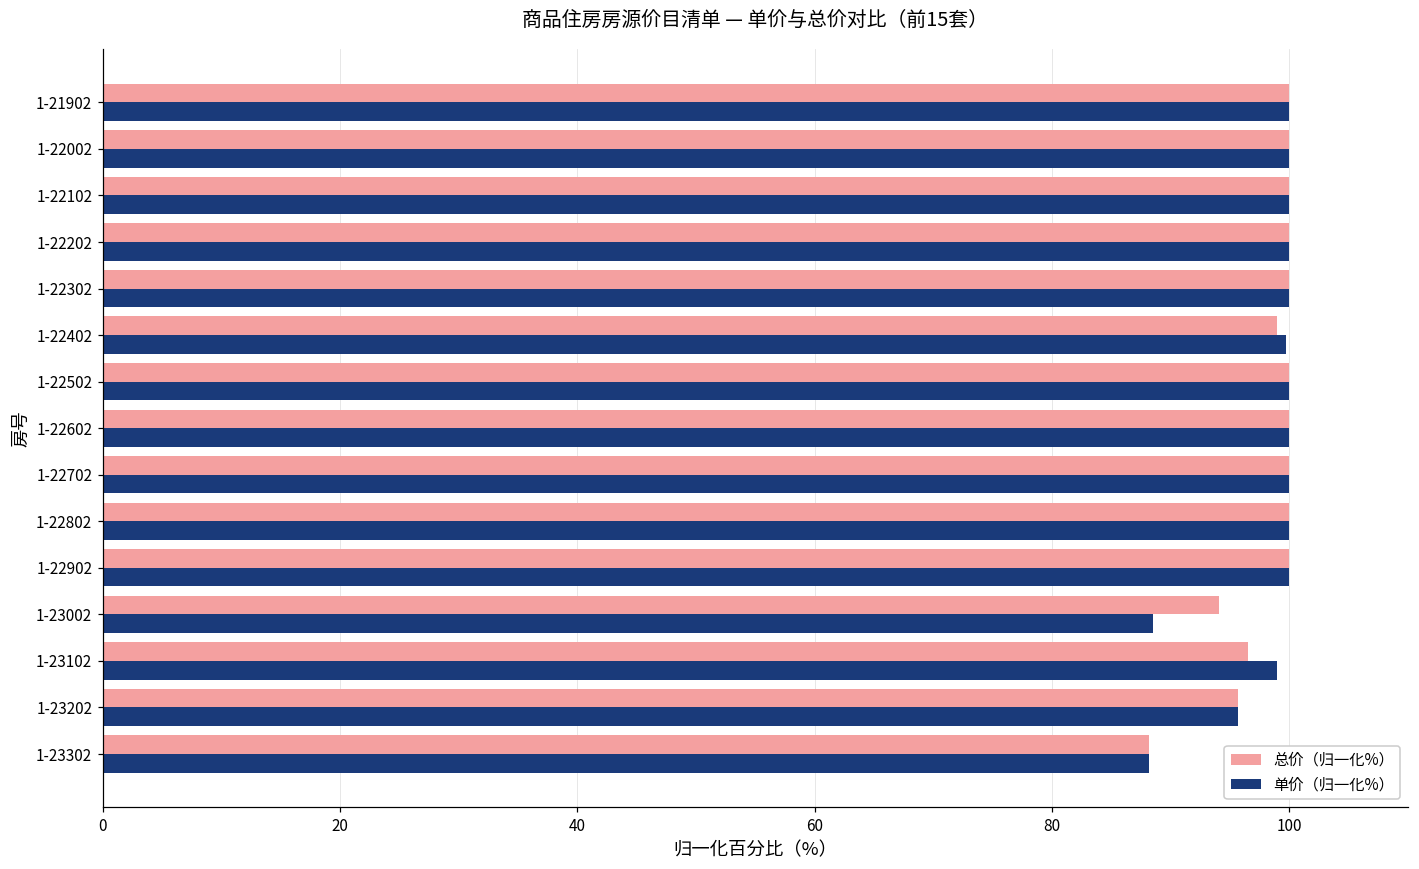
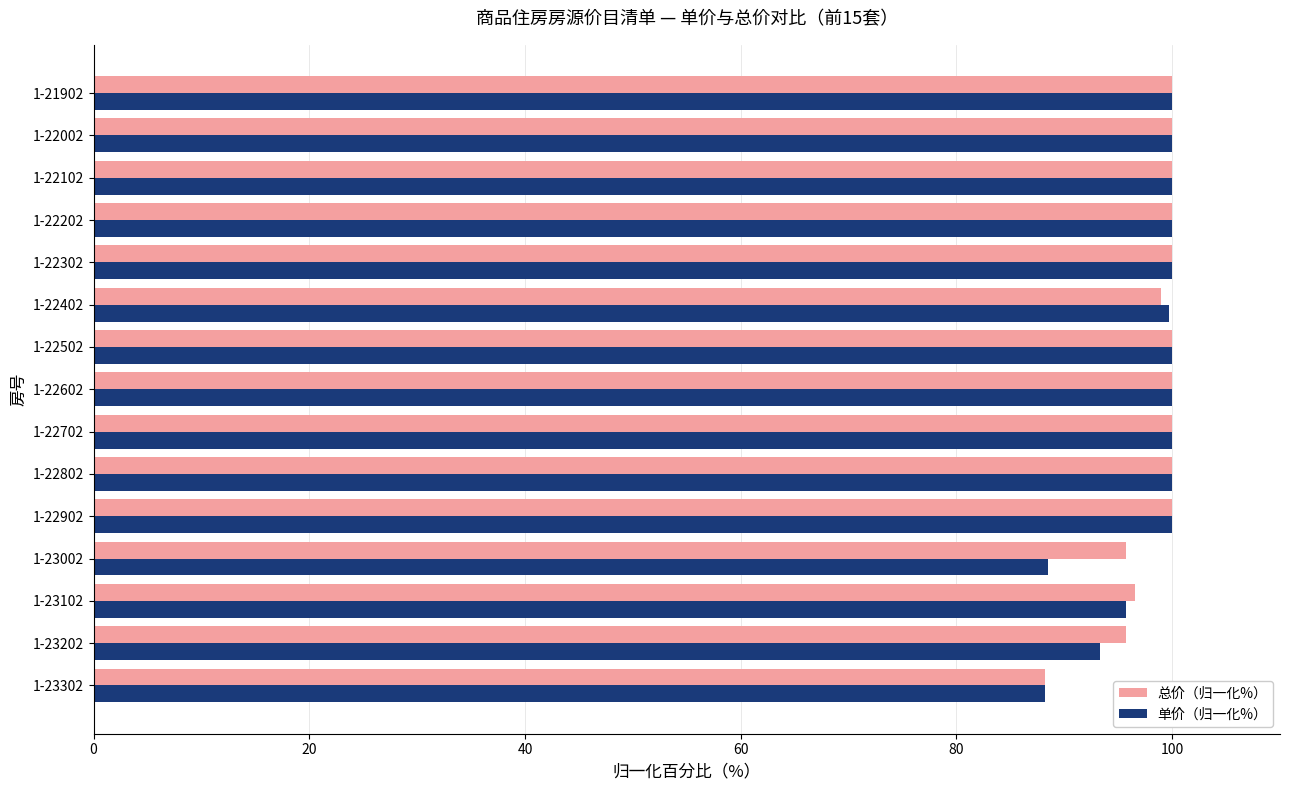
总价（归一化%）, 1-23002: 94.1 -> 95.7
单价（归一化%）, 1-23102: 99.0 -> 95.7
单价（归一化%）, 1-23202: 95.7 -> 93.3
